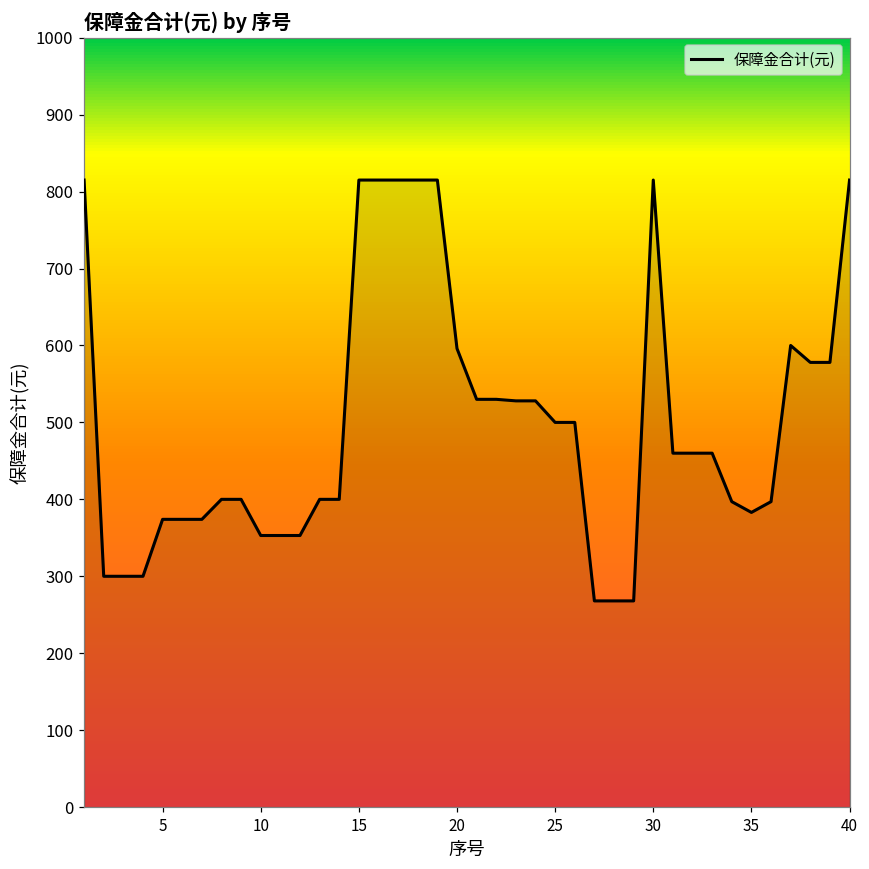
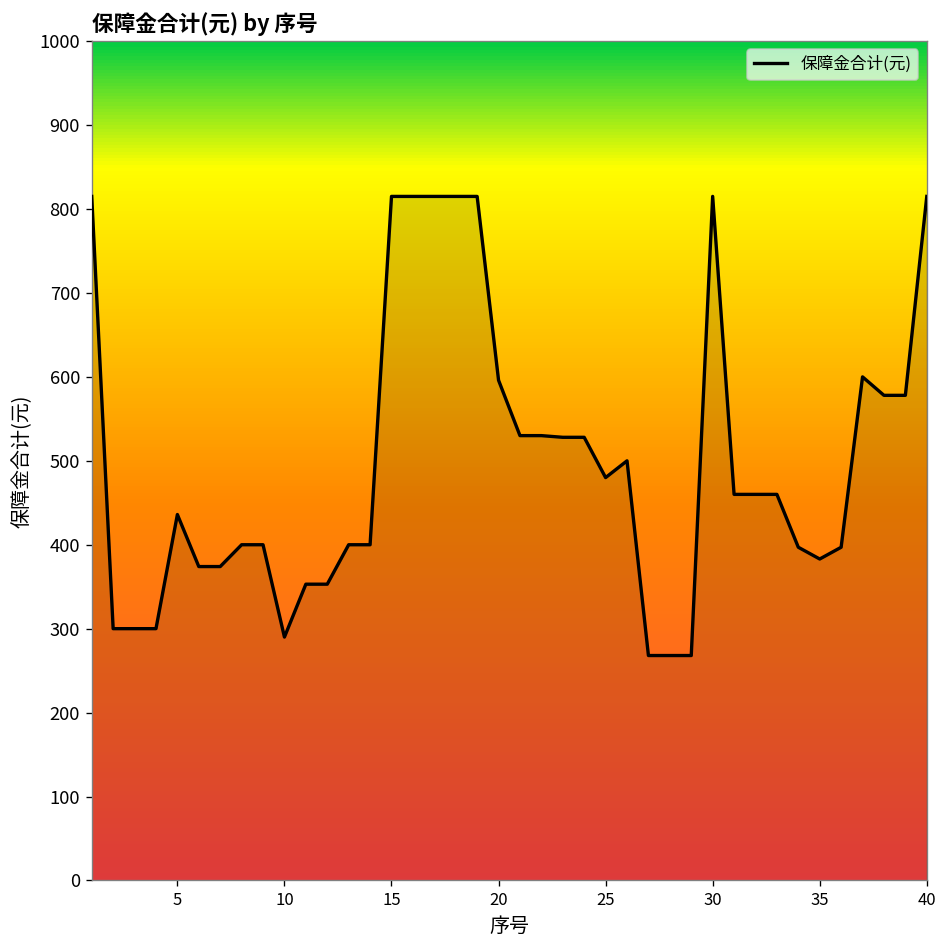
5: 370 -> 440
10: 350 -> 290
25: 500 -> 480
